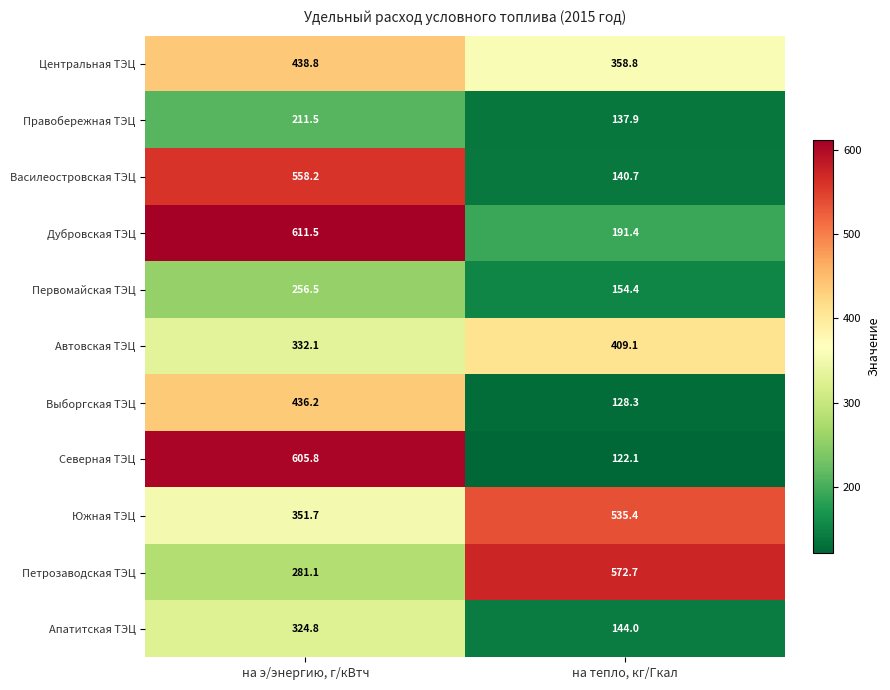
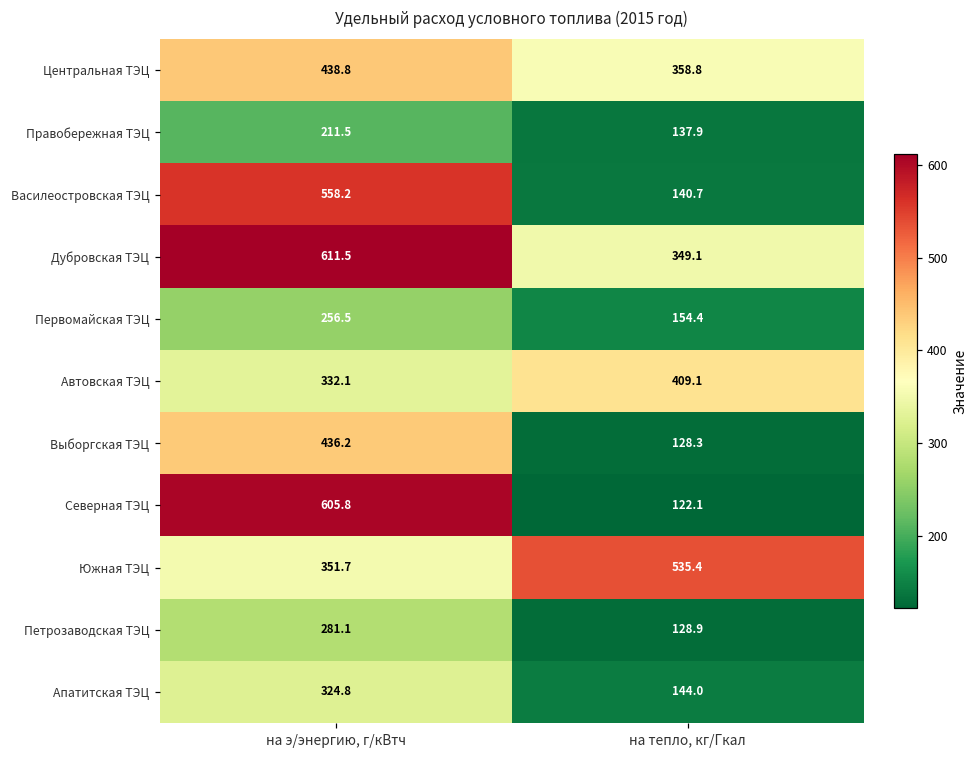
Дубровская ТЭЦ, на тепло, кг/Гкал: 191.4 -> 349.1
Петрозаводская ТЭЦ, на тепло, кг/Гкал: 572.7 -> 128.9
